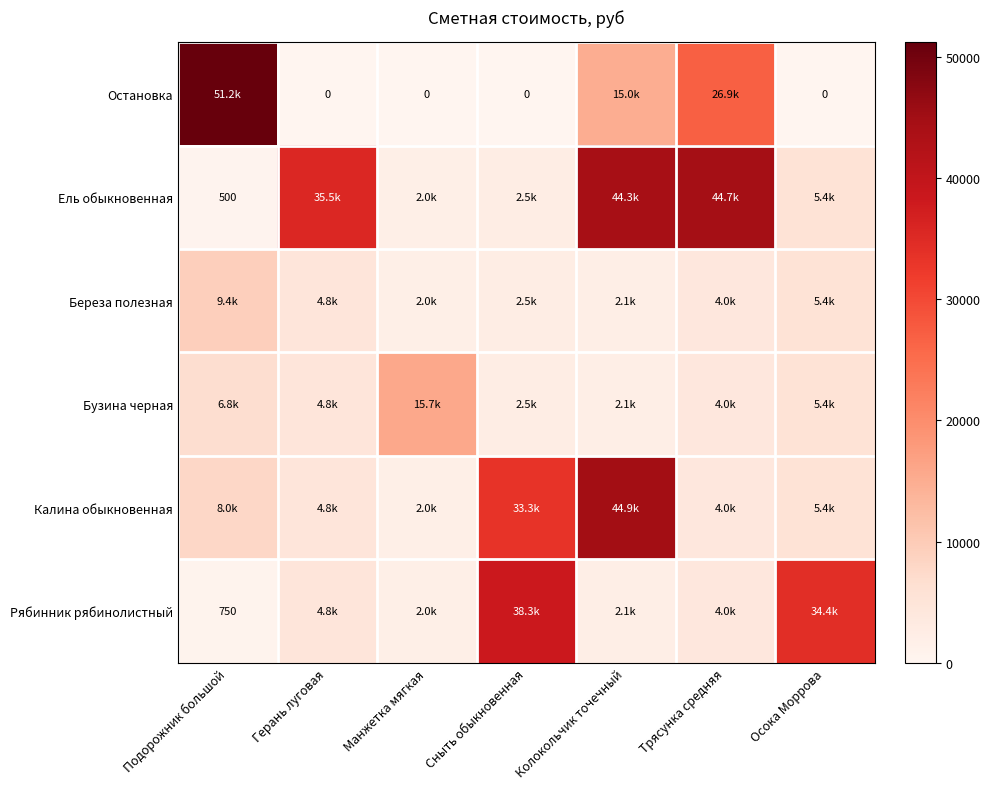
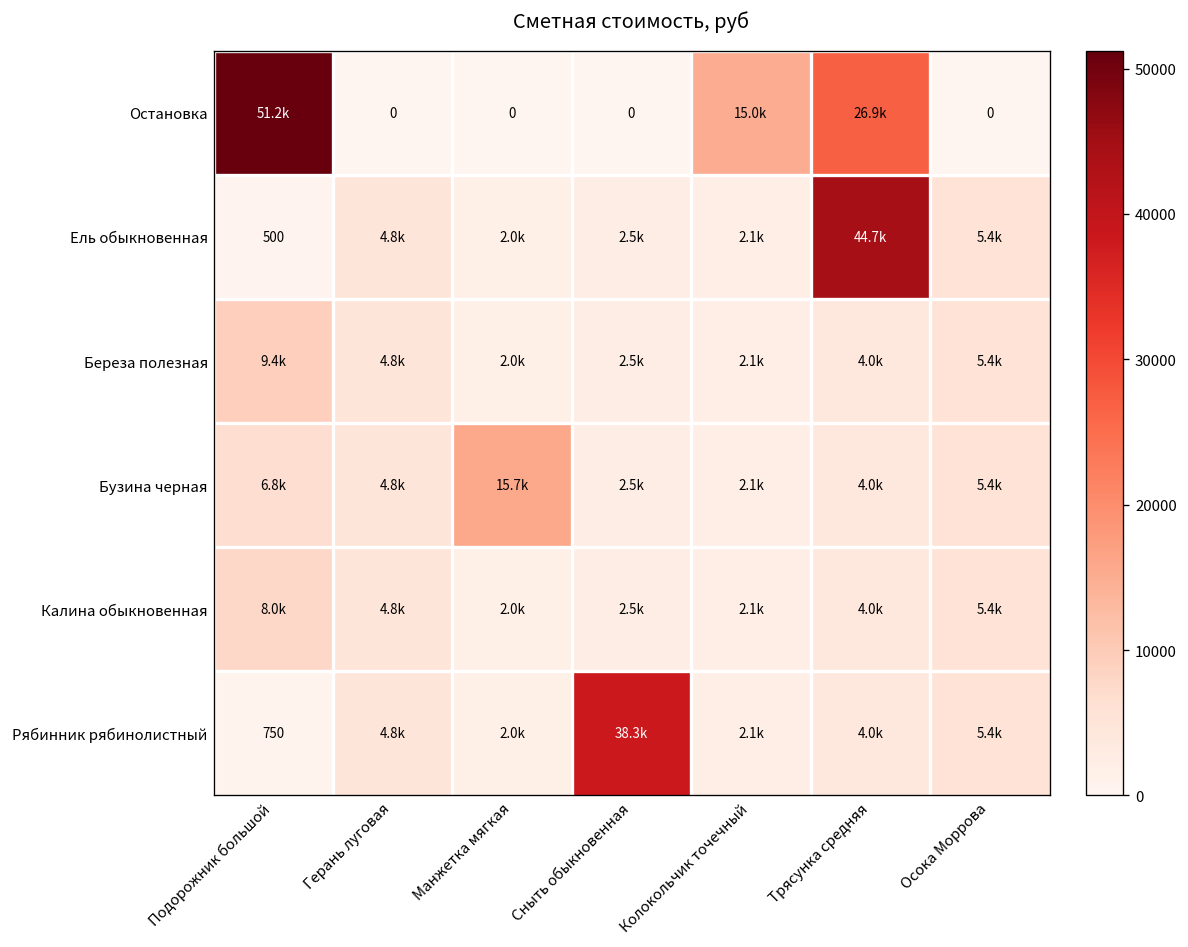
Ель обыкновенная, Герань луговая: 35.5k -> 4.8k
Ель обыкновенная, Колокольчик точечный: 44.3k -> 2.1k
Калина обыкновенная, Сныть обыкновенная: 33.3k -> 2.5k
Калина обыкновенная, Колокольчик точечный: 44.9k -> 2.1k
Рябинник рябинолистный, Осока Моррова: 34.4k -> 5.4k
